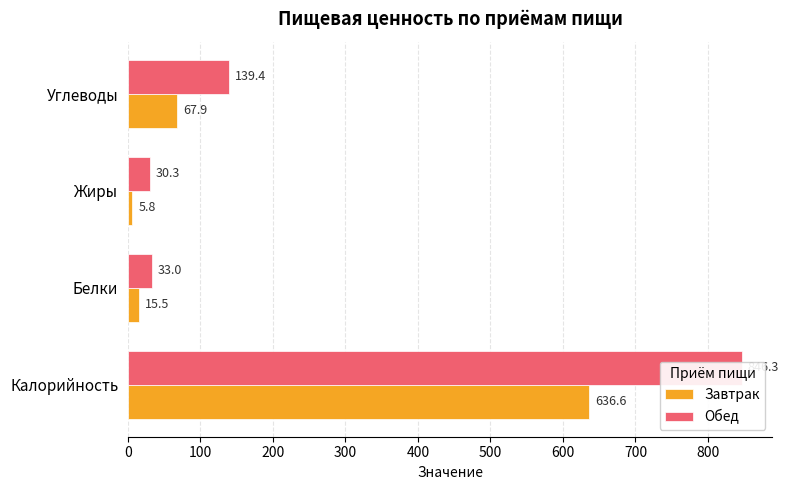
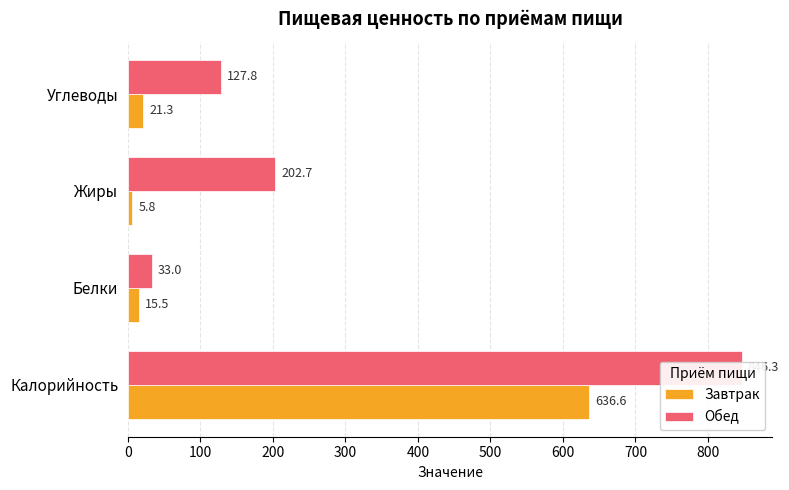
Обед, Углеводы: 139.4 -> 127.8
Завтрак, Углеводы: 67.9 -> 21.3
Обед, Жиры: 30.3 -> 202.7
